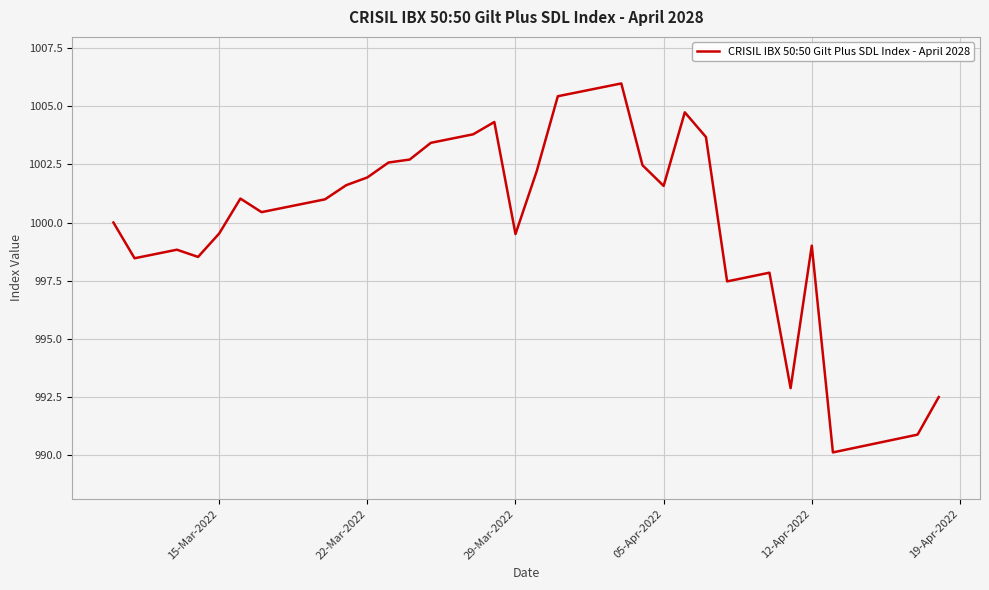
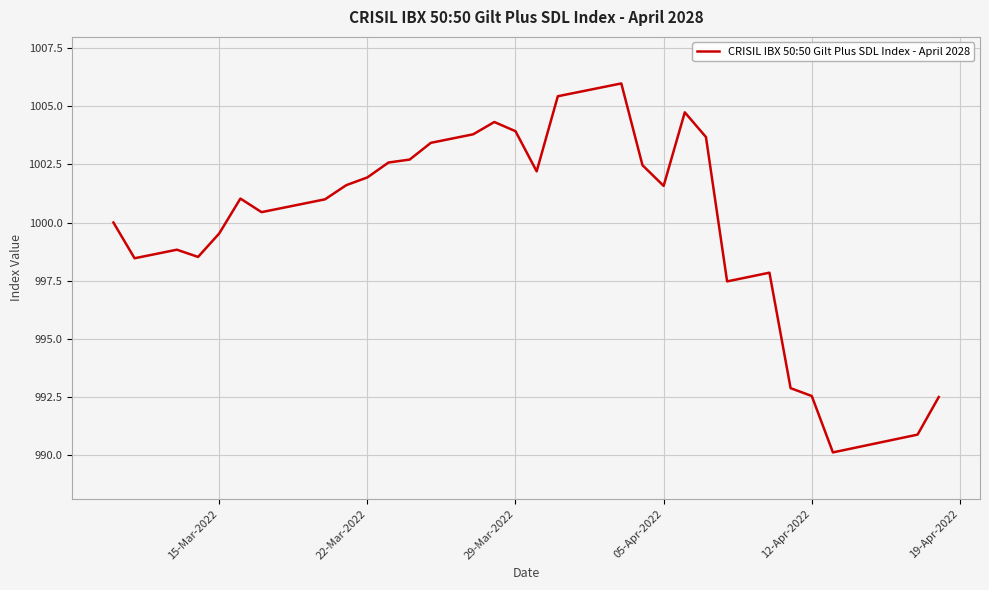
29-Mar-2022: 999.5 -> 1003.9
12-Apr-2022: 999.0 -> 992.5
